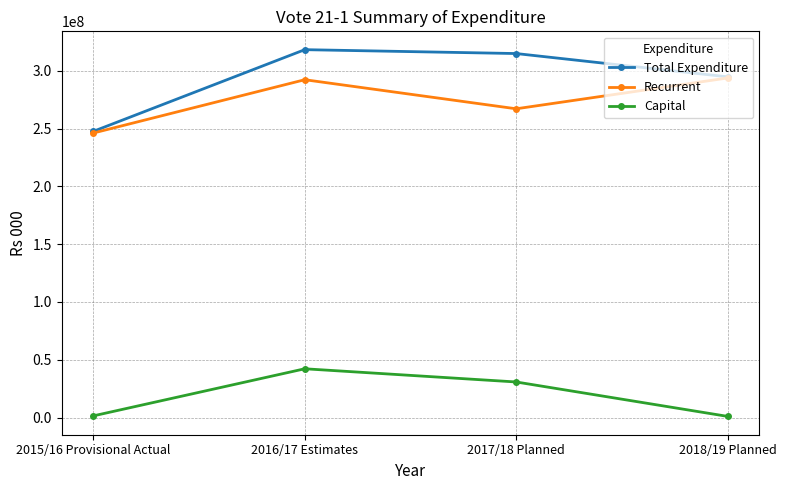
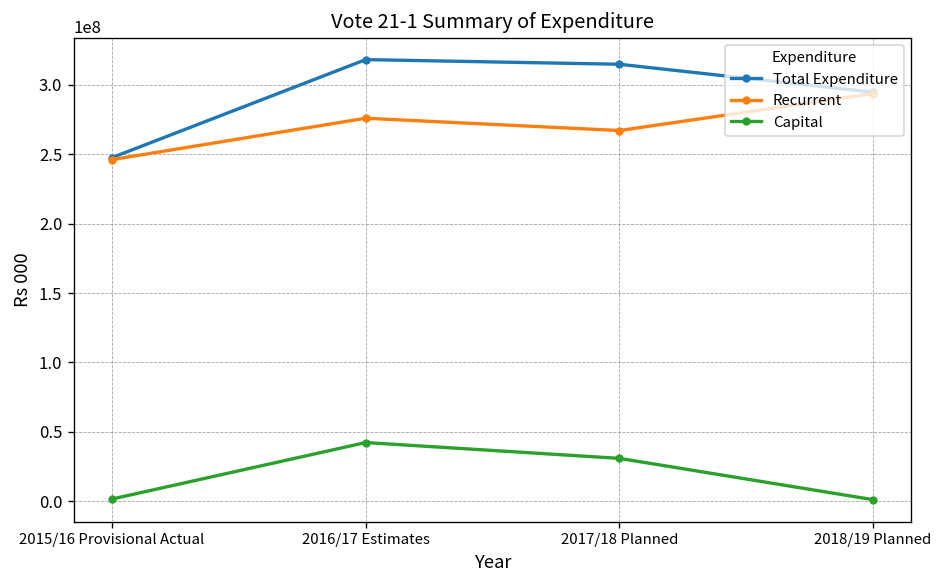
Recurrent, 2016/17 Estimates: 292000000 -> 276000000
